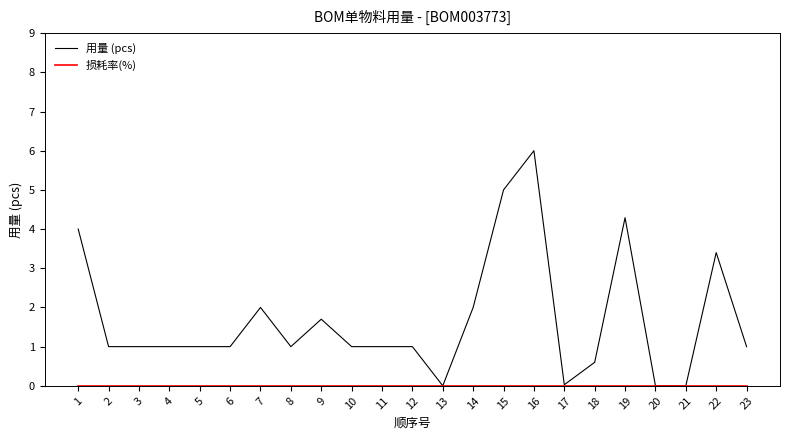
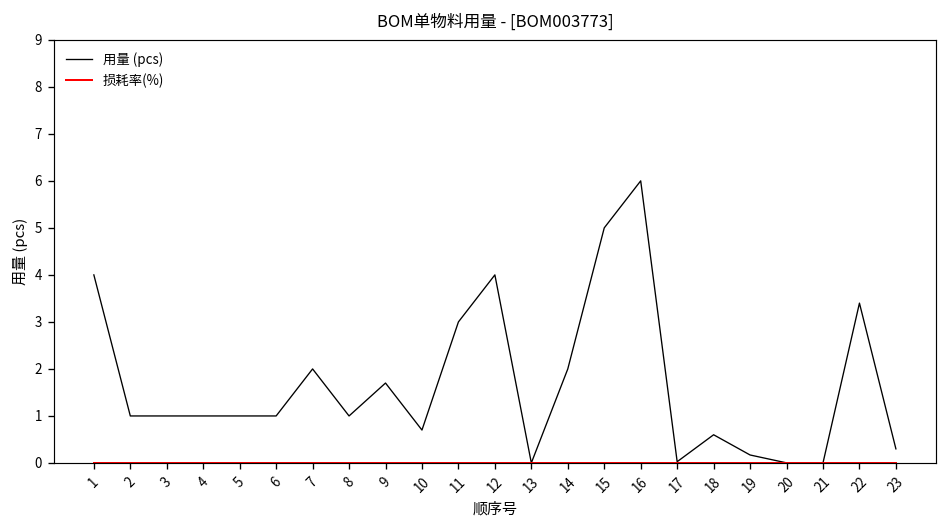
用量 (pcs), 10: 1.0 -> 0.7
用量 (pcs), 11: 1 -> 3
用量 (pcs), 12: 1 -> 4
用量 (pcs), 19: 4.3 -> 0.2
用量 (pcs), 23: 1.0 -> 0.3
